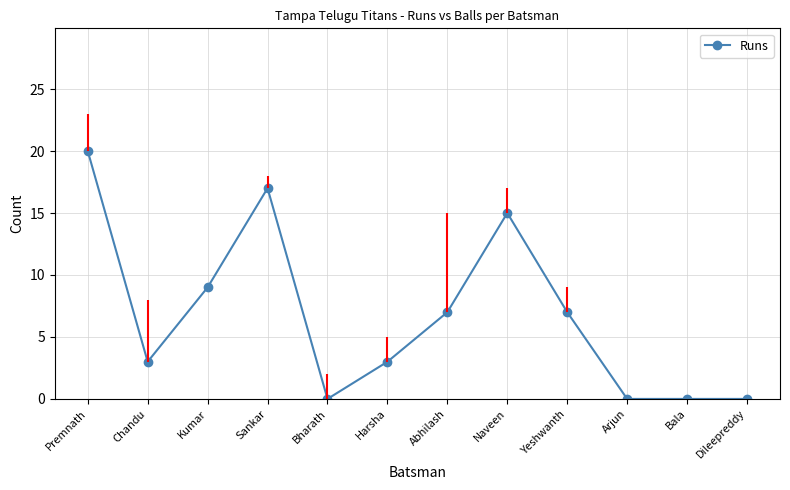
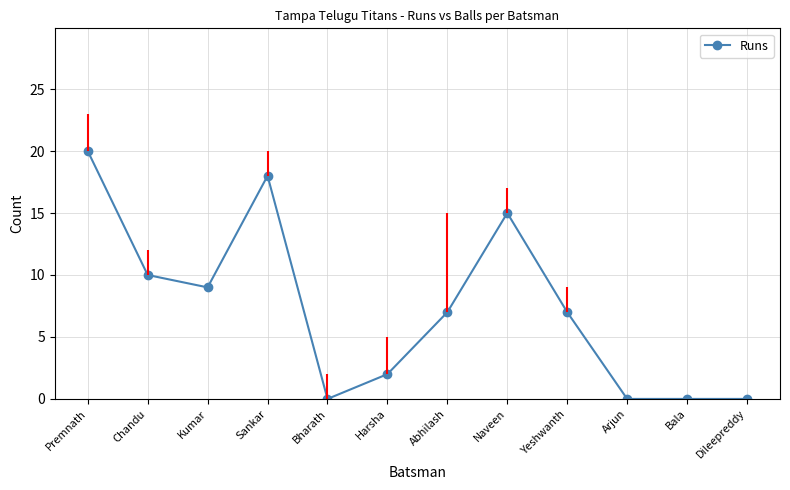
Chandu: 3 -> 10
Sankar: 17 -> 18
Harsha: 3 -> 2
